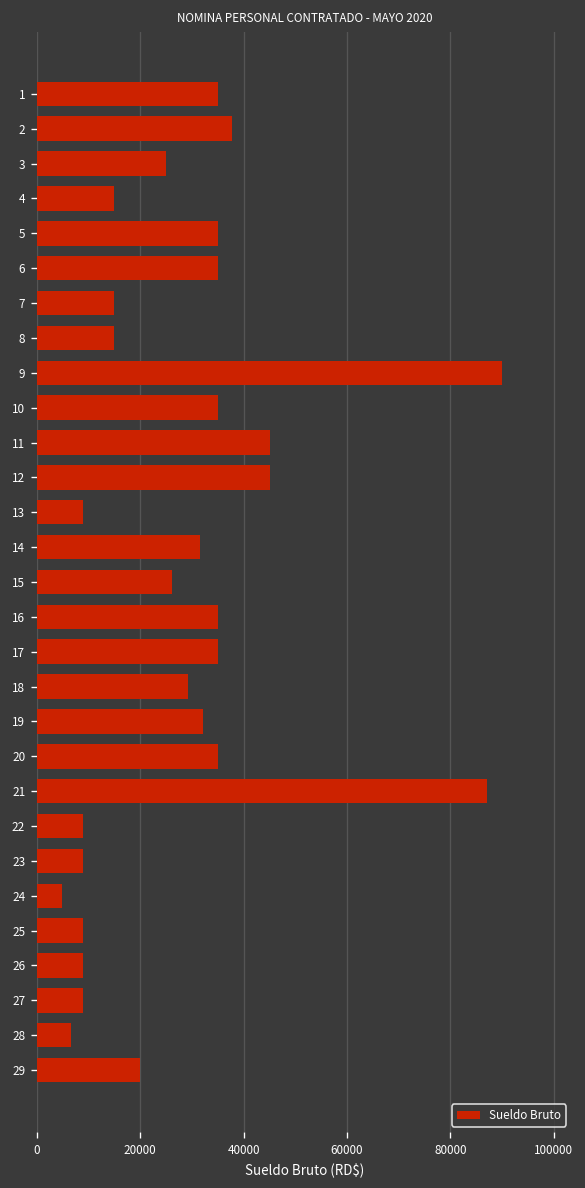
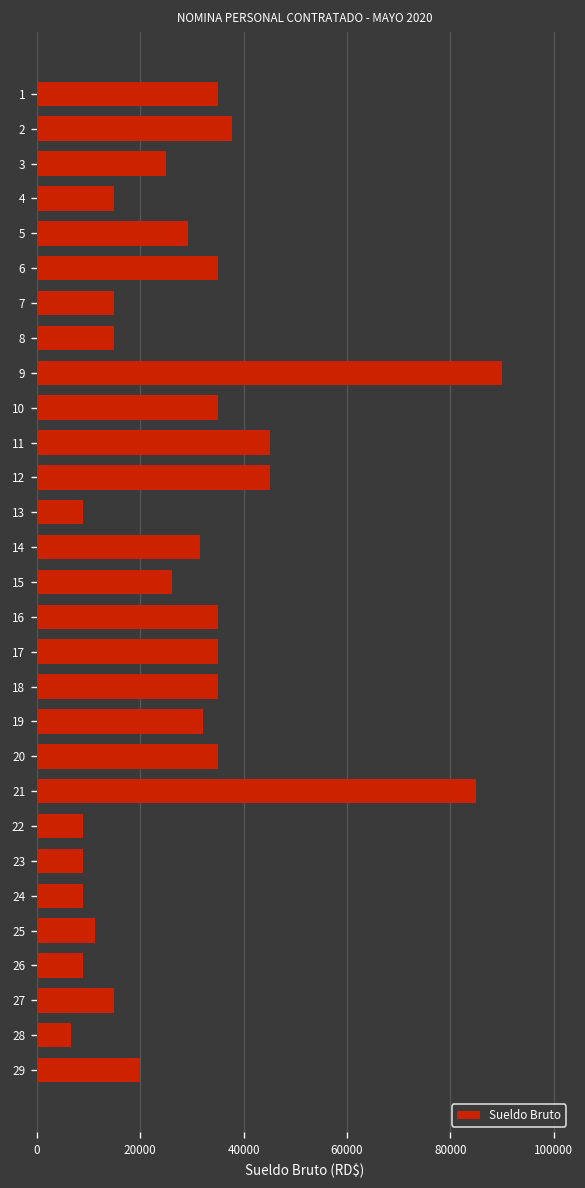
5: 35000 -> 29000
18: 29000 -> 35000
21: 87000 -> 85000
24: 5000 -> 9000
25: 9000 -> 11000
27: 9000 -> 15000
